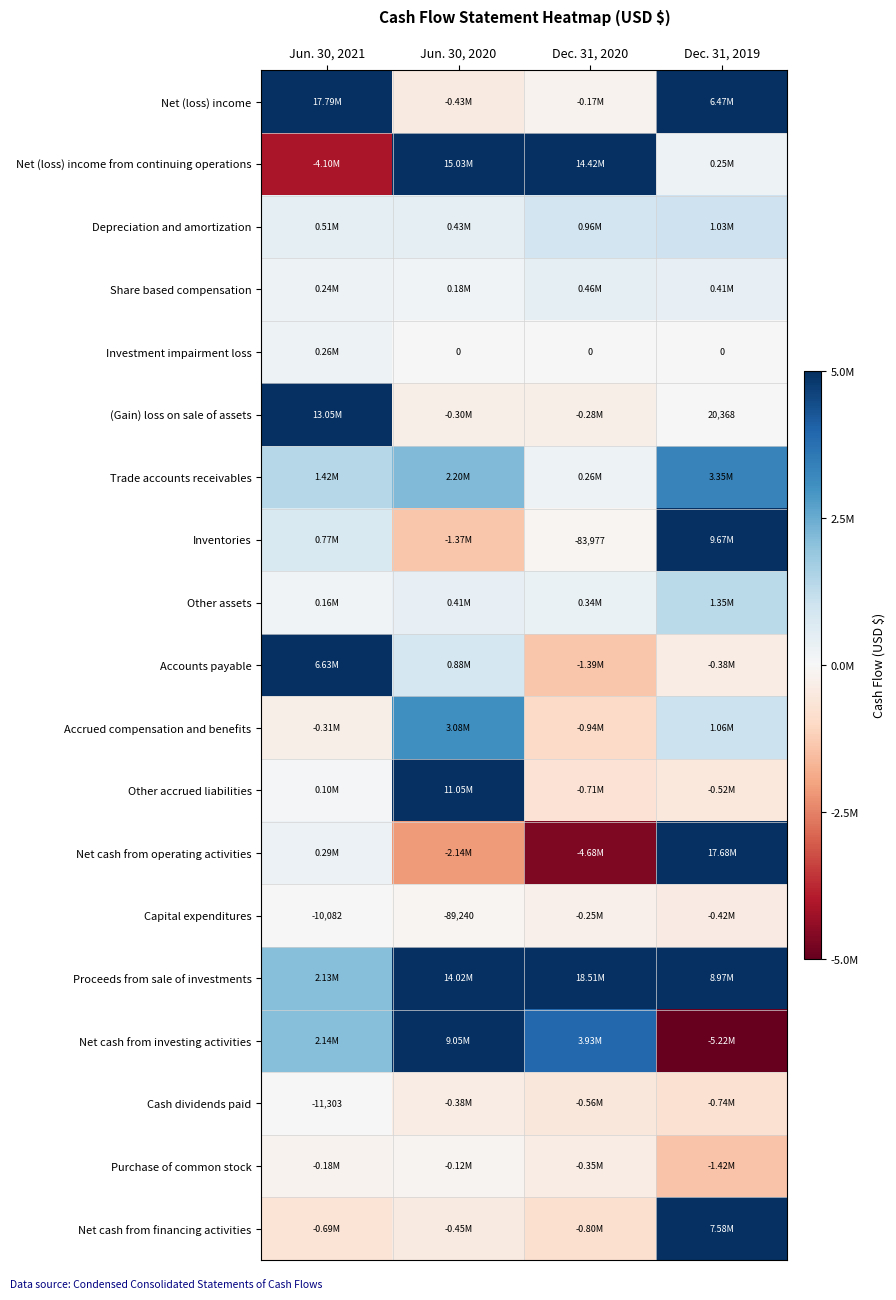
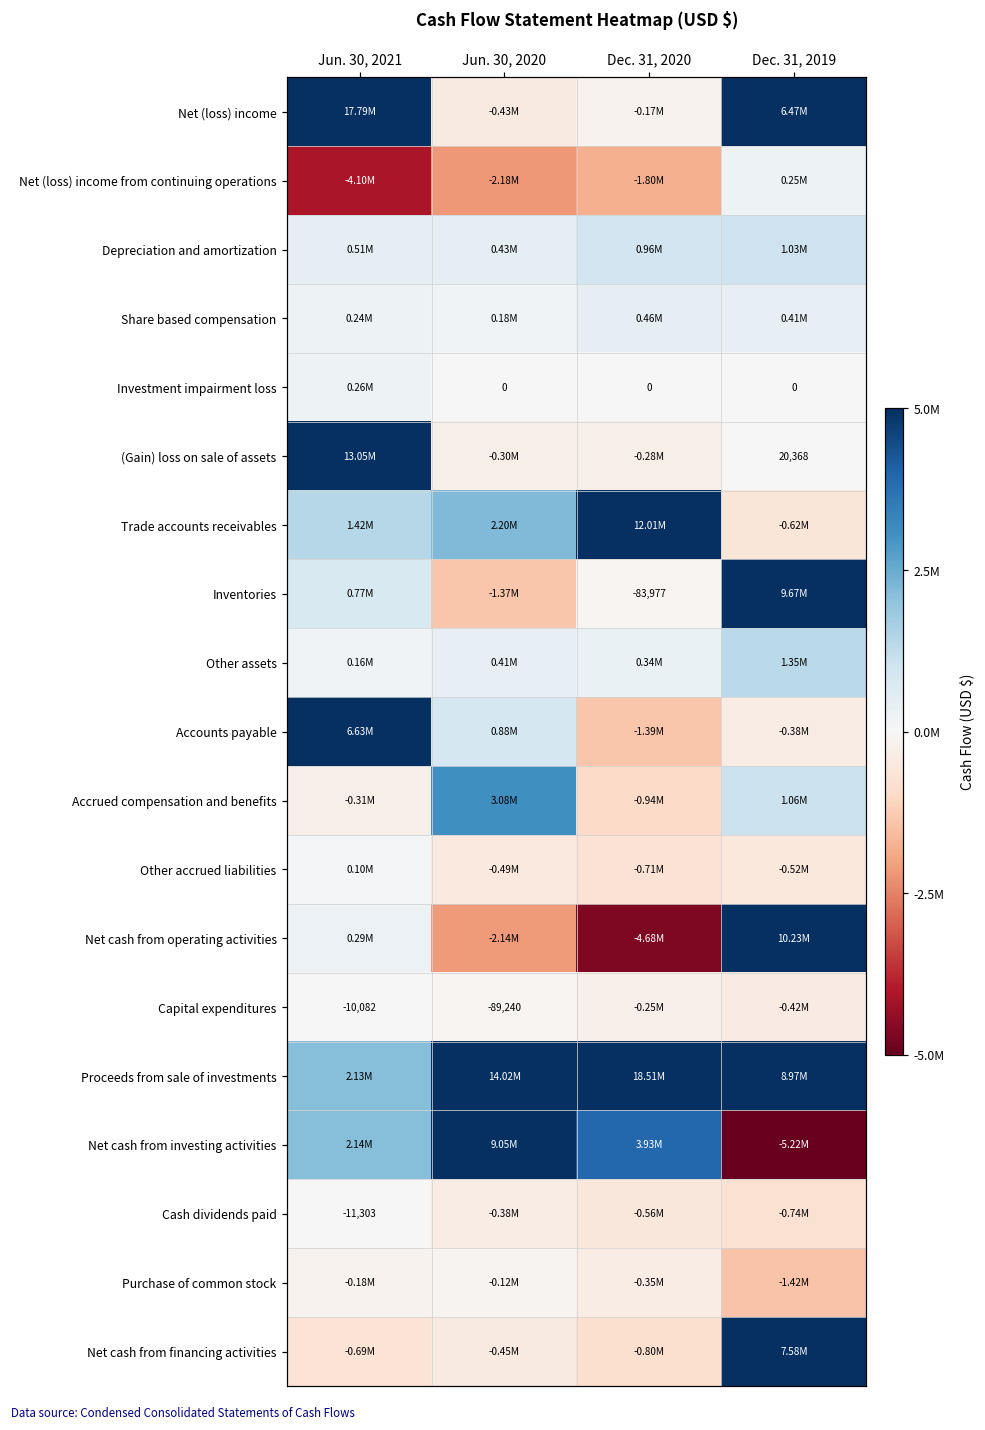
Net (loss) income from continuing operations, Jun. 30, 2020: 15.03M -> -2.18M
Net (loss) income from continuing operations, Dec. 31, 2020: 14.42M -> -1.80M
Trade accounts receivables, Dec. 31, 2020: 0.26M -> 12.01M
Trade accounts receivables, Dec. 31, 2019: 3.35M -> -0.62M
Other accrued liabilities, Jun. 30, 2020: 11.05M -> -0.49M
Net cash from operating activities, Dec. 31, 2019: 17.68M -> 10.23M
